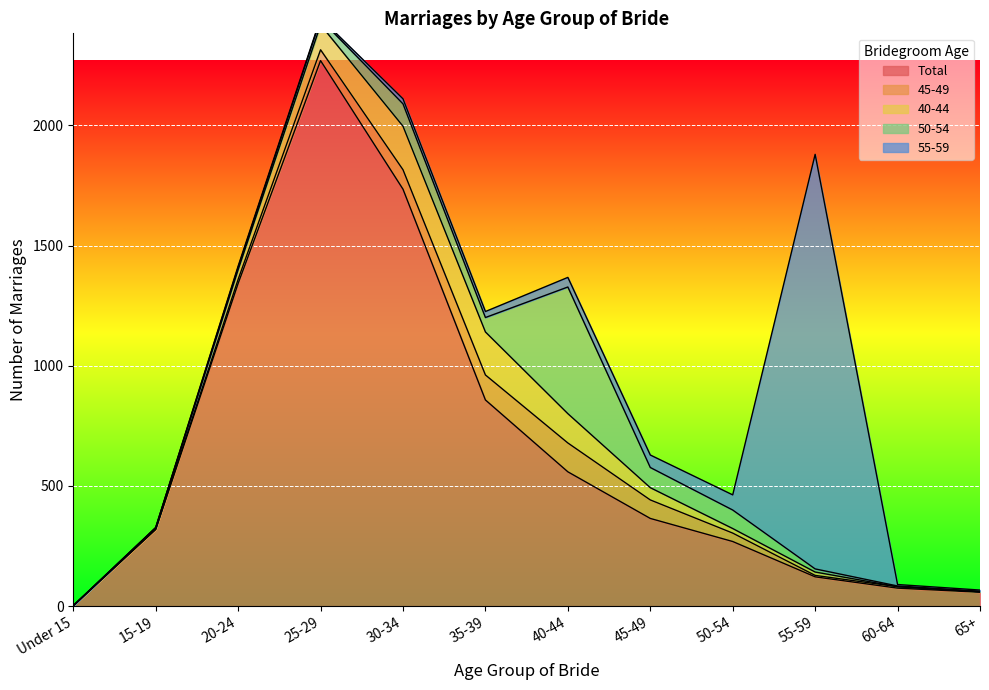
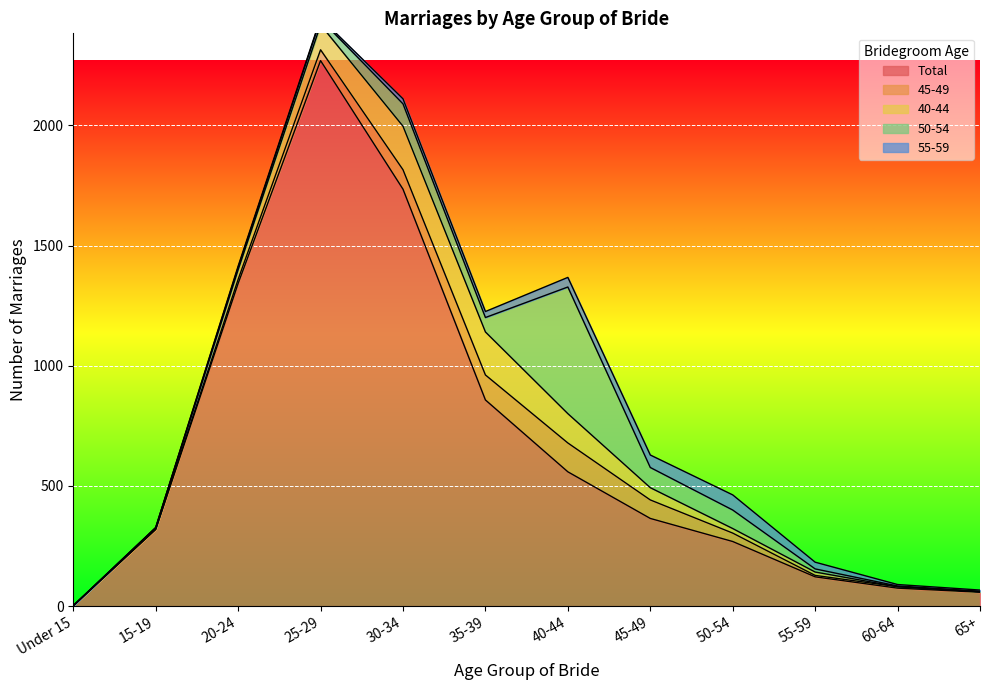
55-59, 55-59: 1730 -> 30
